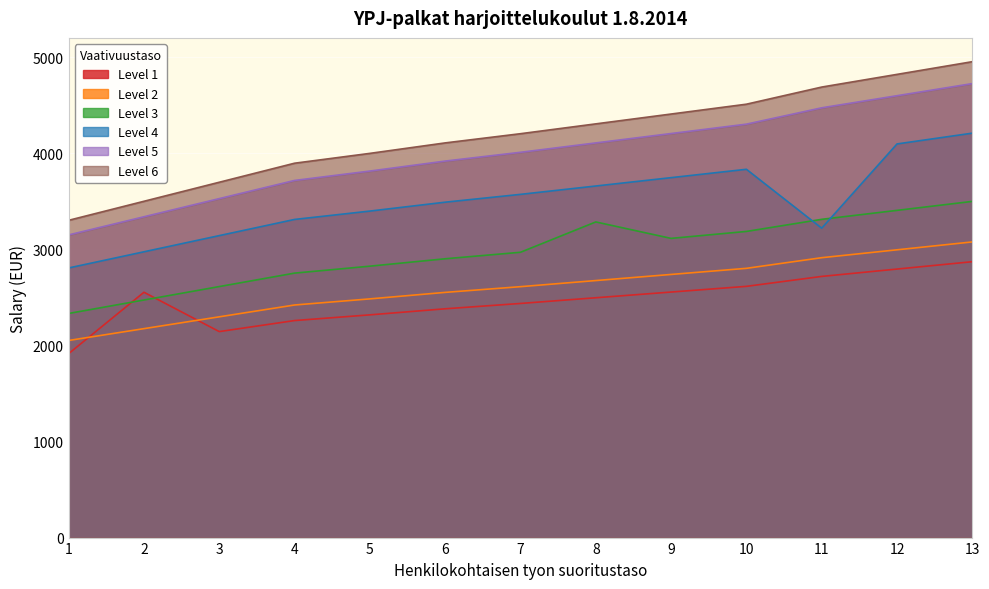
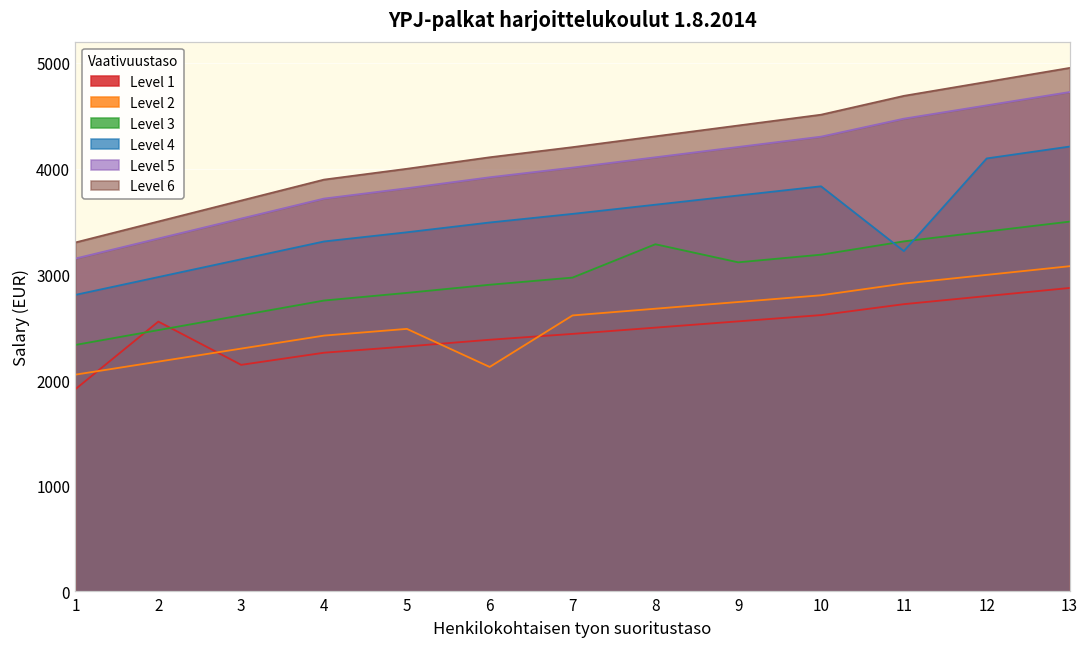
Level 2, 6: 2600 -> 2100
